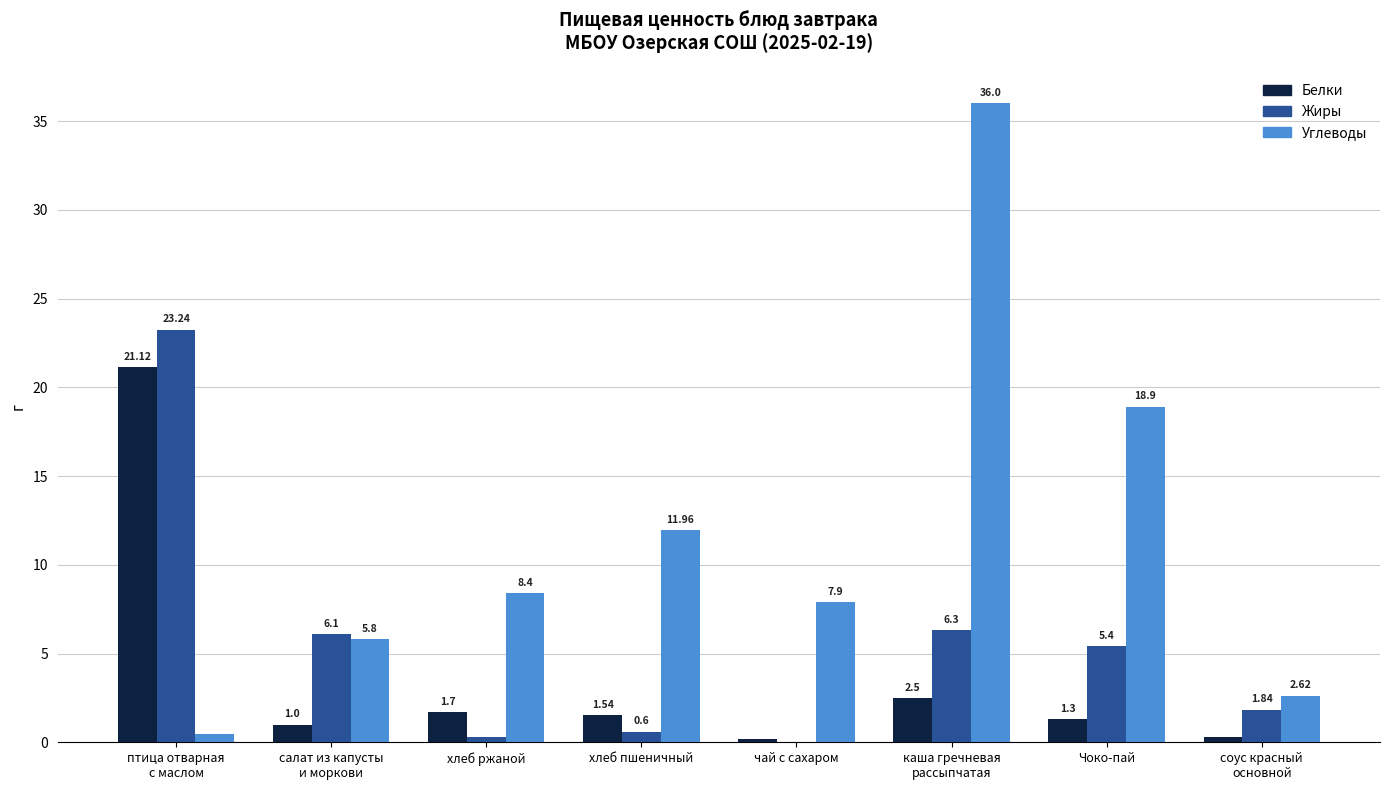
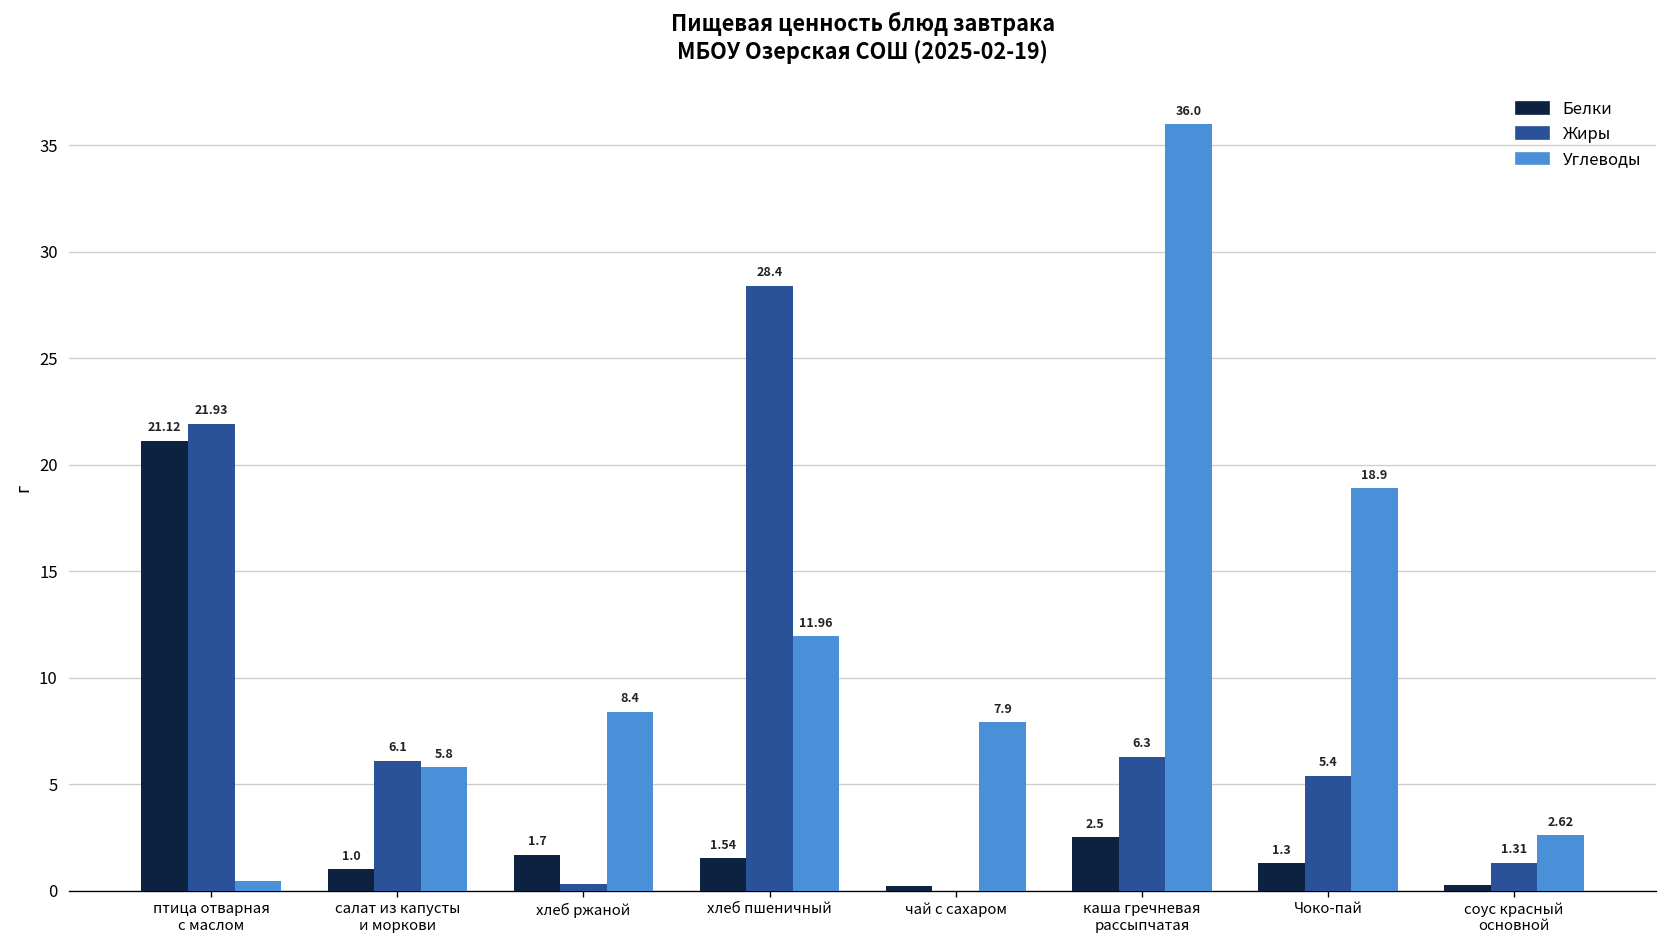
Жиры, птица отварная с маслом: 23.24 -> 21.93
Жиры, хлеб пшеничный: 0.6 -> 28.4
Жиры, соус красный основной: 1.84 -> 1.31
